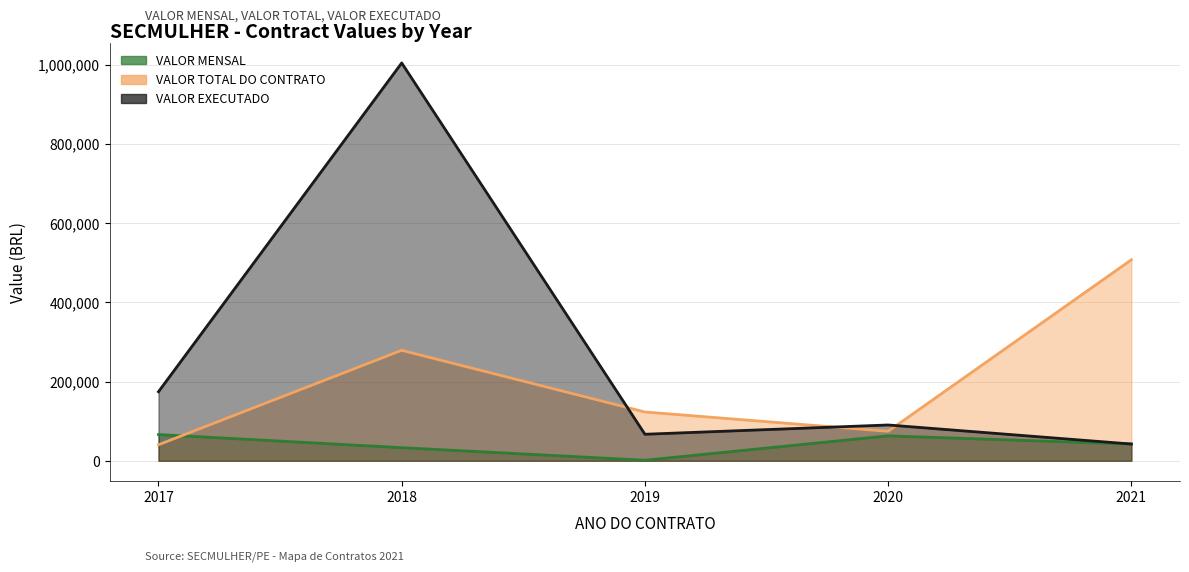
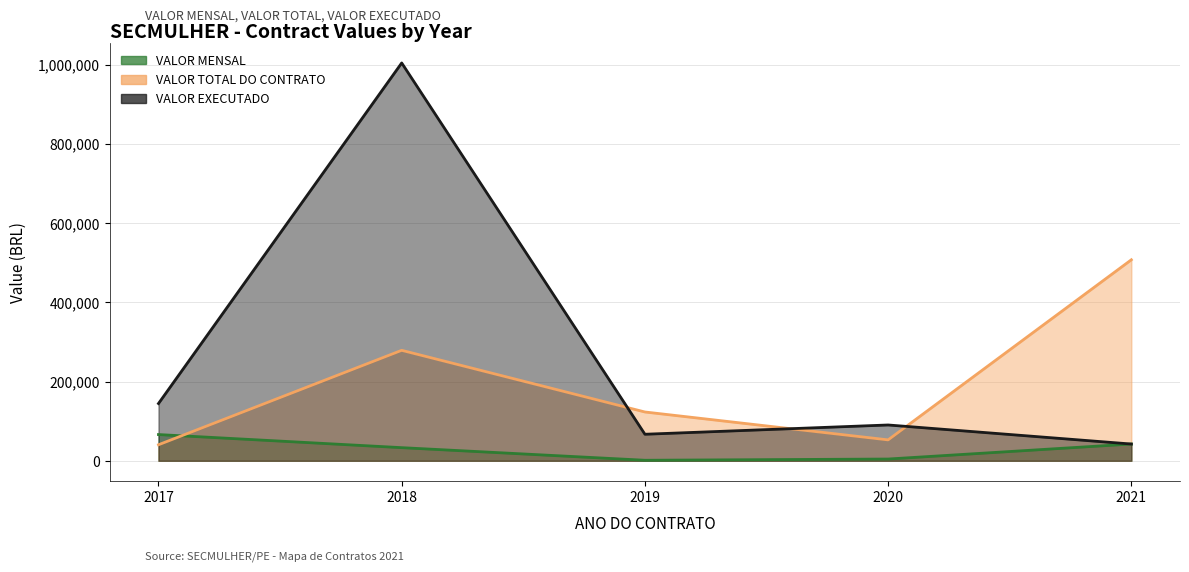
VALOR EXECUTADO, 2017: 170,000 -> 140,000
VALOR MENSAL, 2020: 60,000 -> 0
VALOR TOTAL DO CONTRATO, 2020: 70,000 -> 50,000
